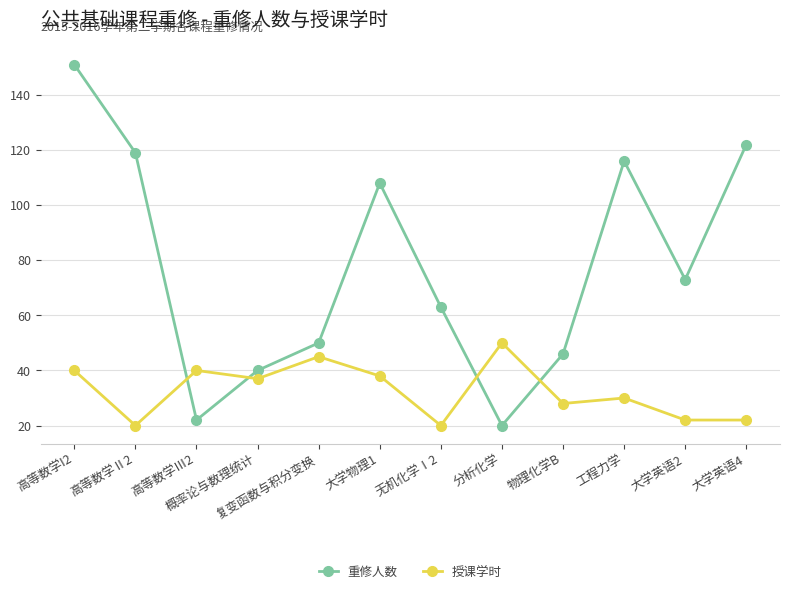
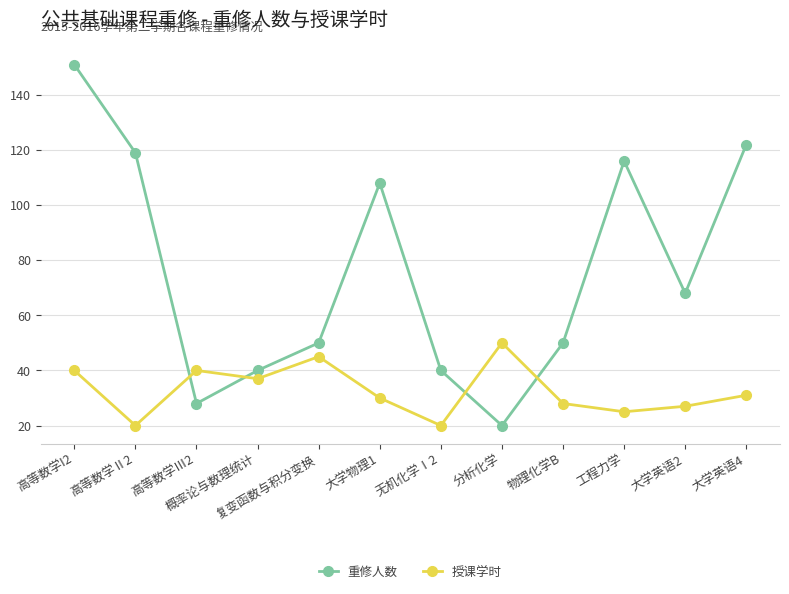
重修人数, 高等数学Ⅲ2: 22 -> 28
授课学时, 大学物理1: 38 -> 30
重修人数, 无机化学Ⅰ2: 63 -> 40
重修人数, 物理化学B: 46 -> 50
授课学时, 工程力学: 30 -> 25
重修人数, 大学英语2: 73 -> 68
授课学时, 大学英语2: 22 -> 27
授课学时, 大学英语4: 22 -> 31
